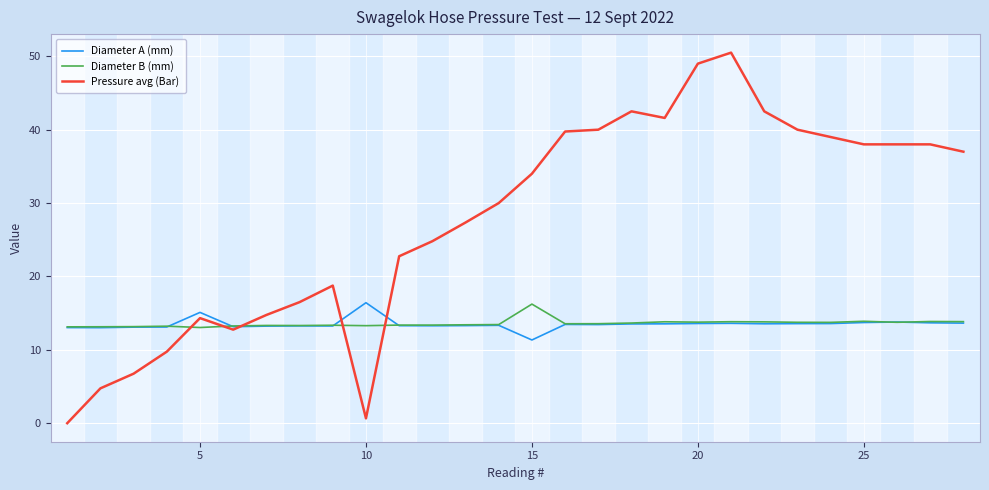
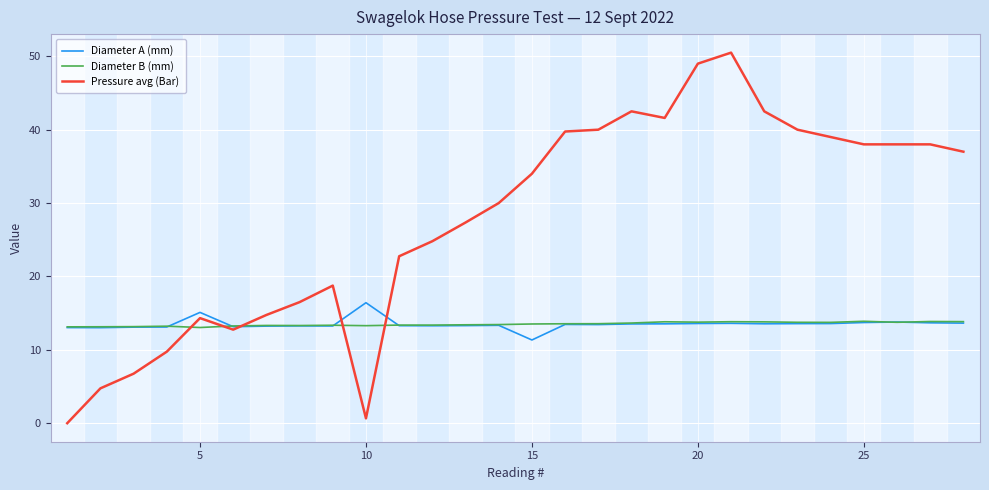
Diameter B (mm), 15: 16 -> 14
